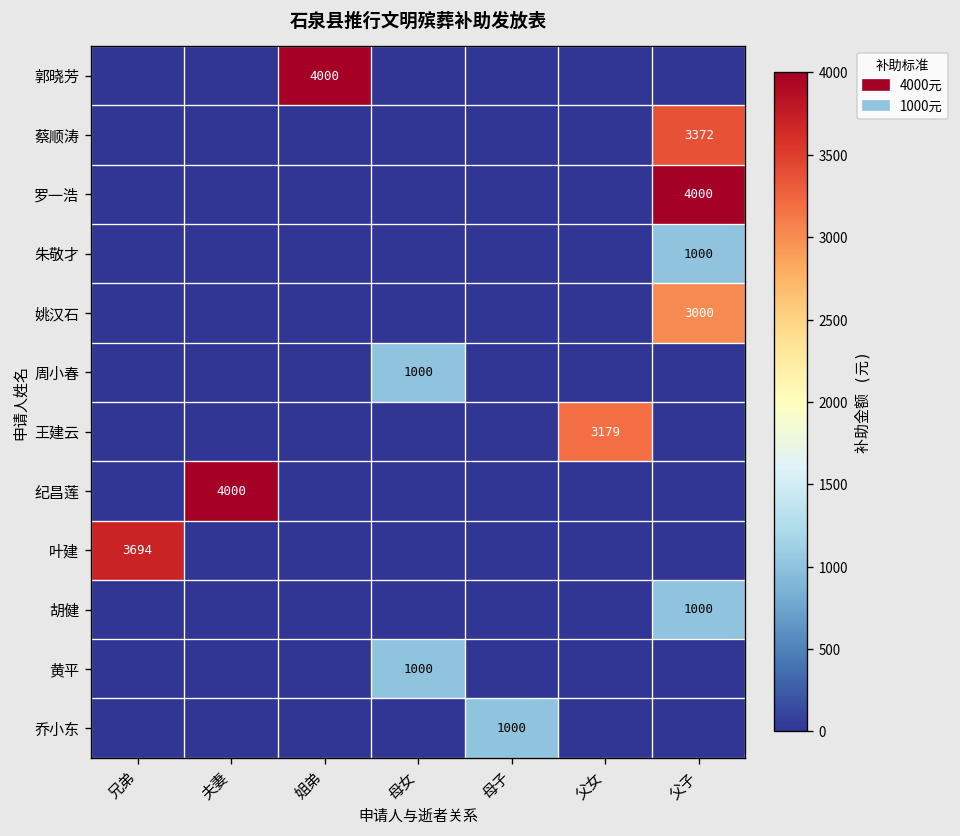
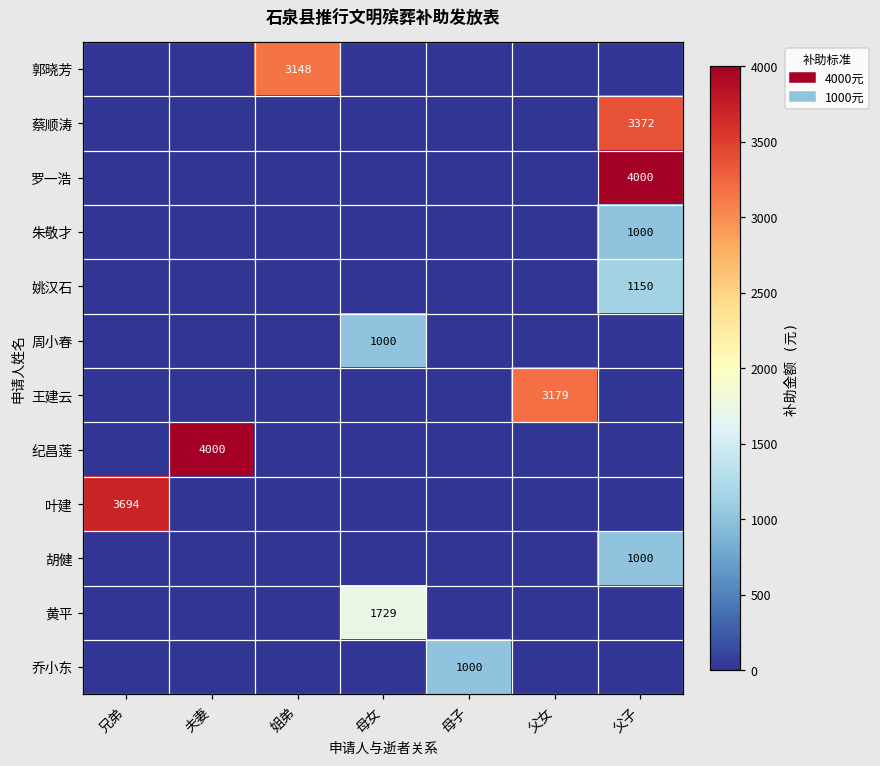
郭晓芳, 姐弟: 4000 -> 3148
姚汉石, 父子: 3000 -> 1150
黄平, 母女: 1000 -> 1729
